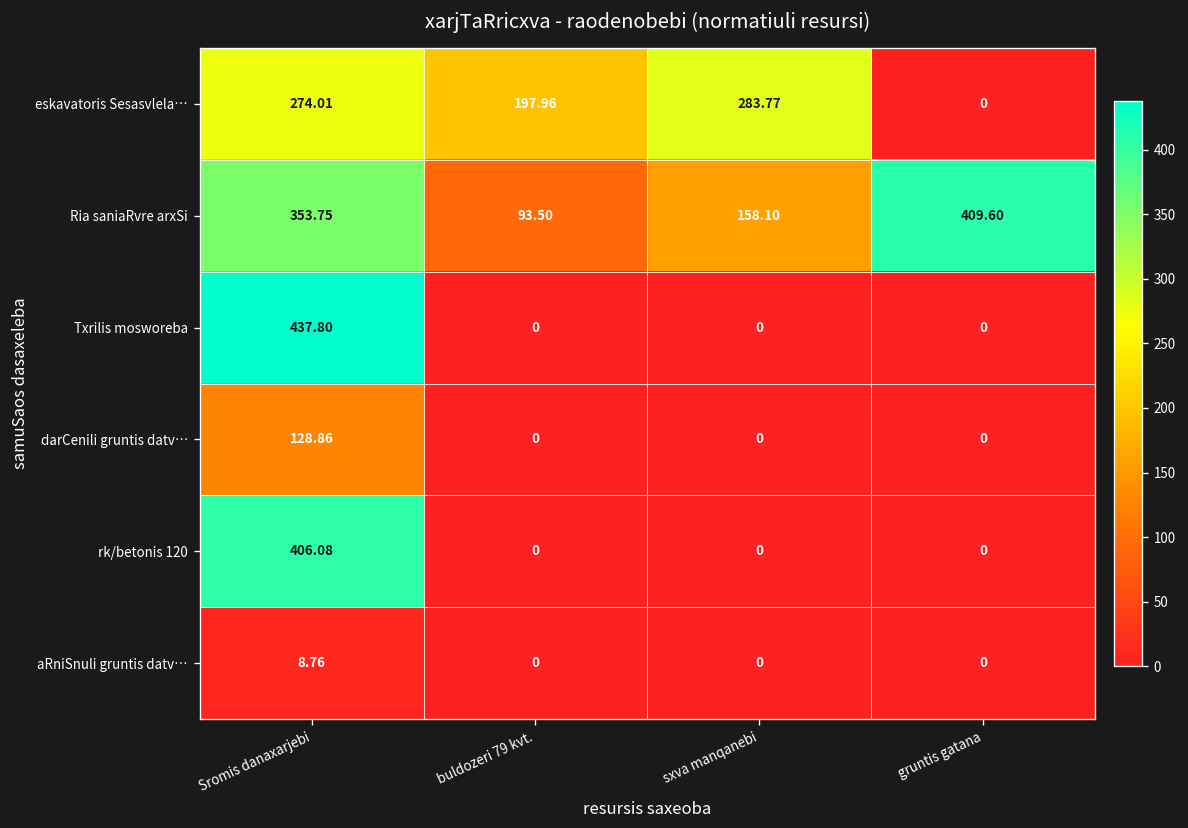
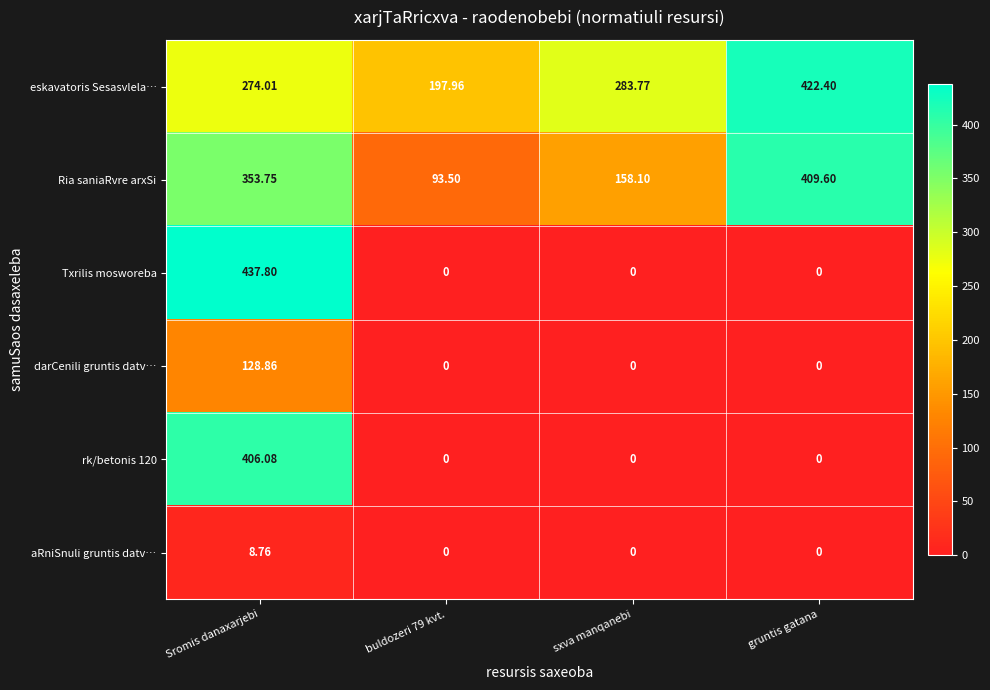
eskavatoris Sesasvlela…, gruntis gatana: 0 -> 422.40
